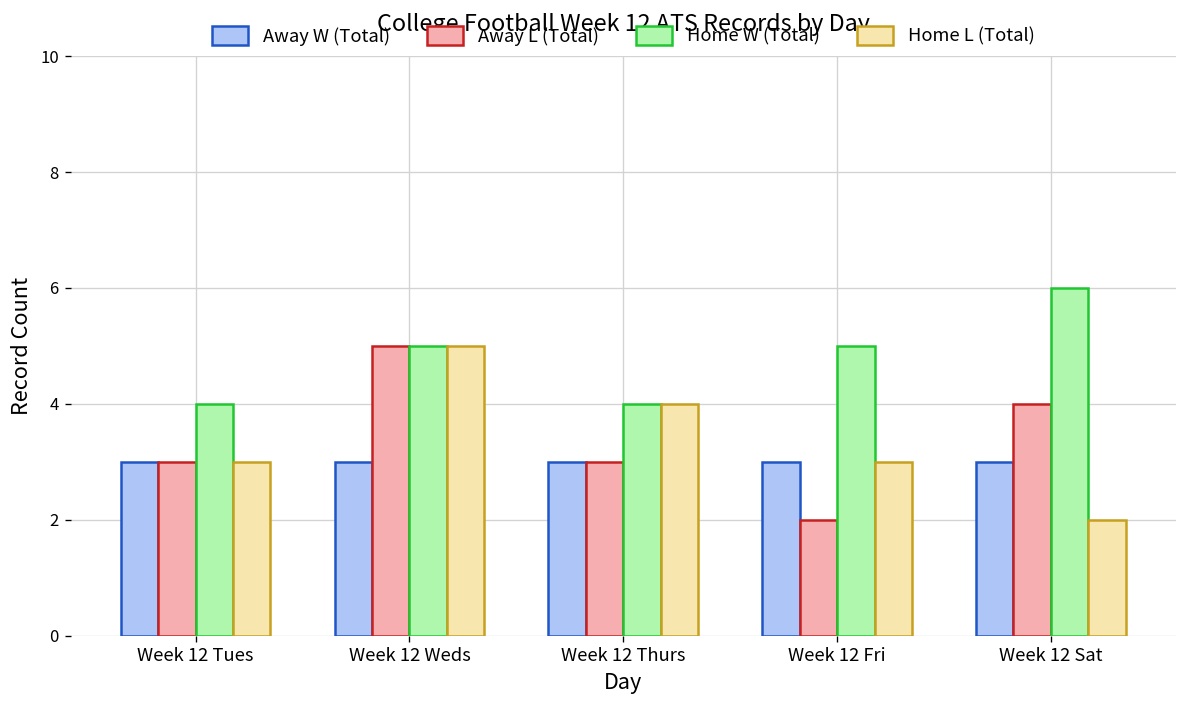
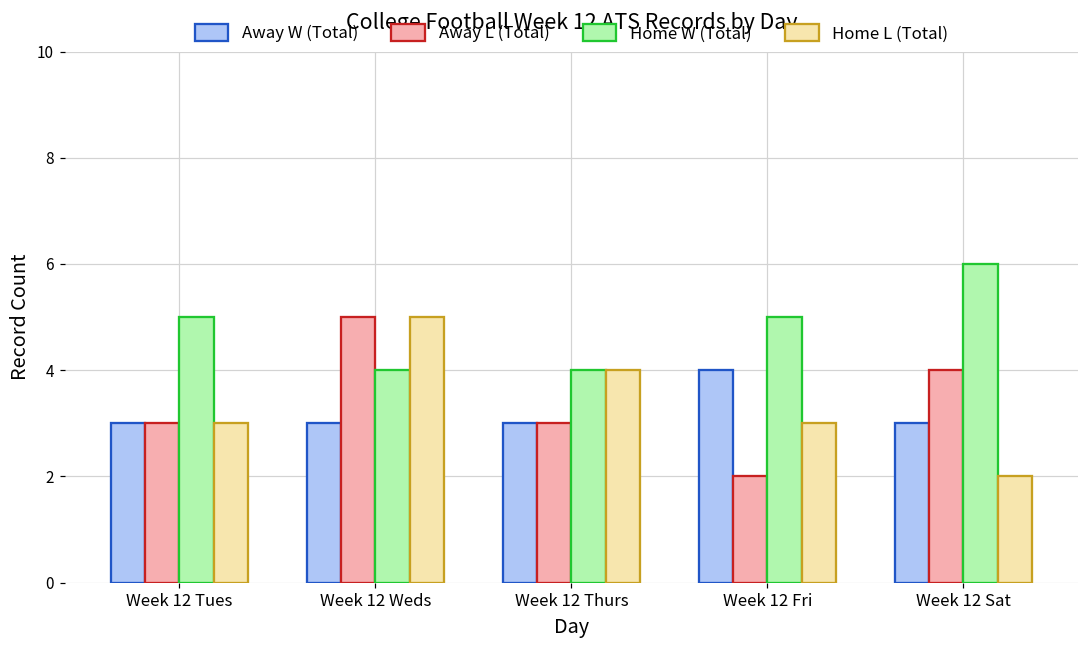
Home W (Total), Week 12 Tues: 4 -> 5
Home W (Total), Week 12 Weds: 5 -> 4
Away W (Total), Week 12 Fri: 3 -> 4
